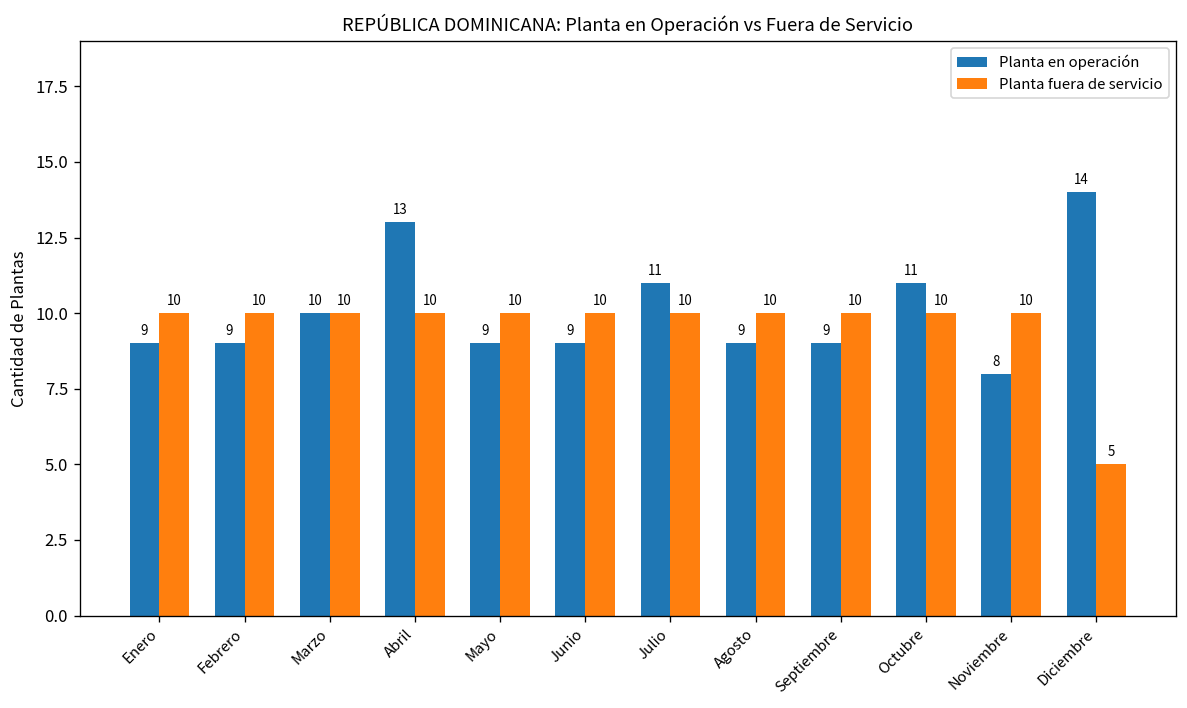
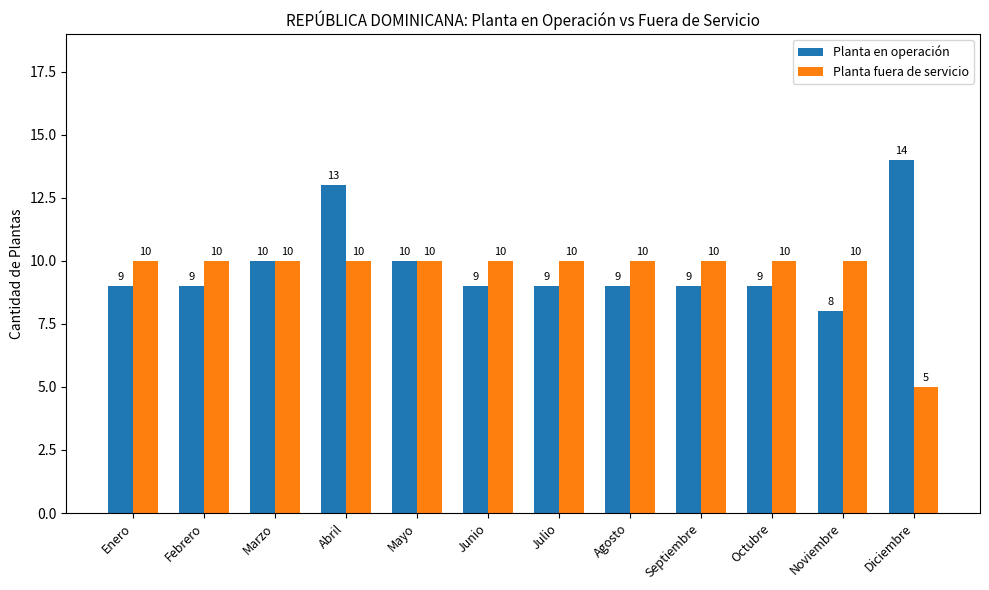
Planta en operación, Mayo: 9 -> 10
Planta en operación, Julio: 11 -> 9
Planta en operación, Octubre: 11 -> 9
